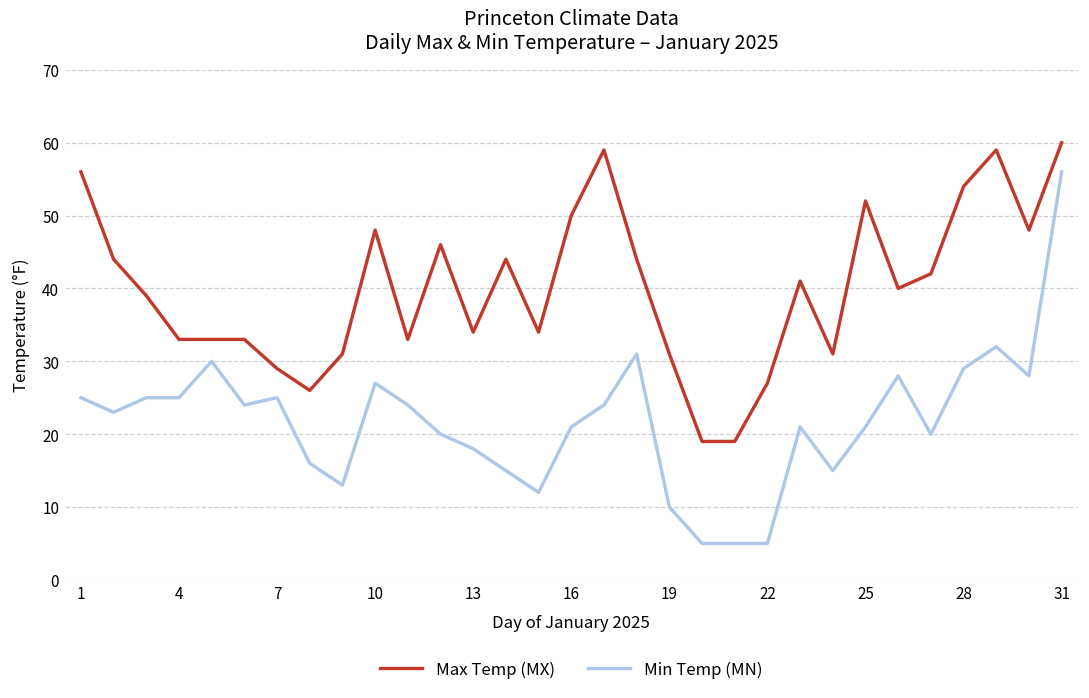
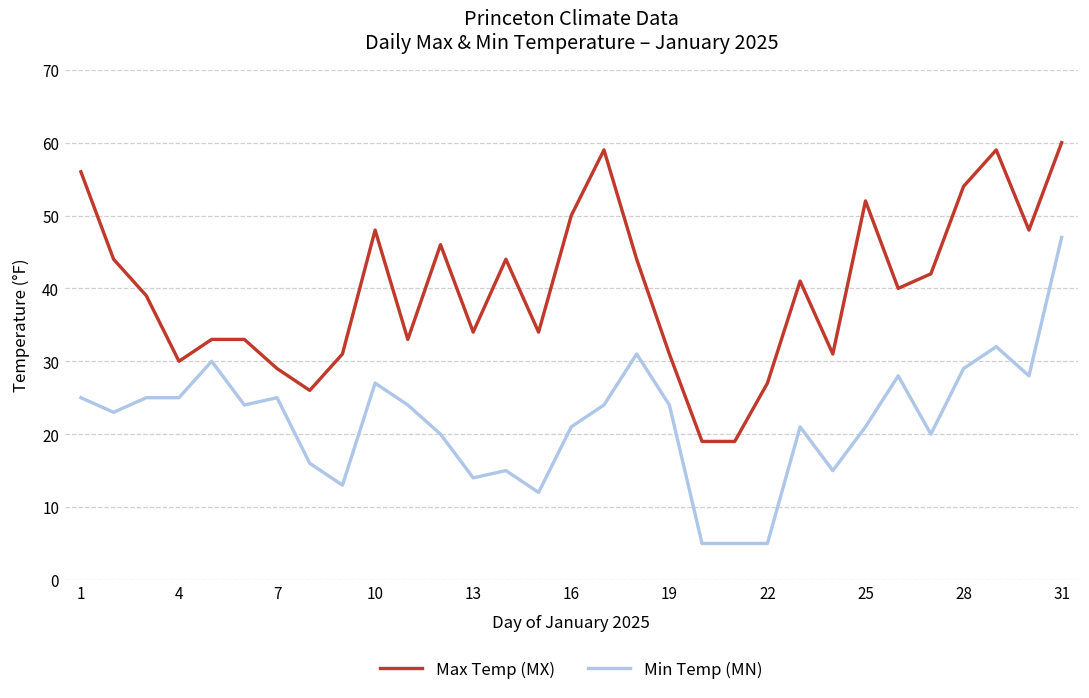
Max Temp (MX), 4: 33 -> 30
Min Temp (MN), 13: 18 -> 14
Min Temp (MN), 19: 10 -> 24
Min Temp (MN), 31: 56 -> 47
